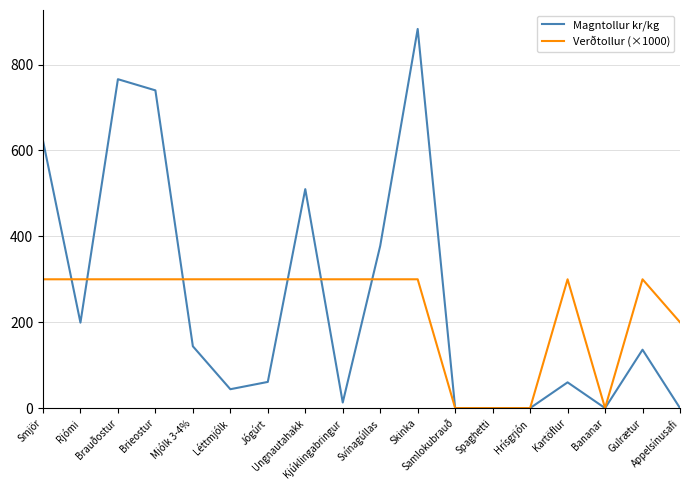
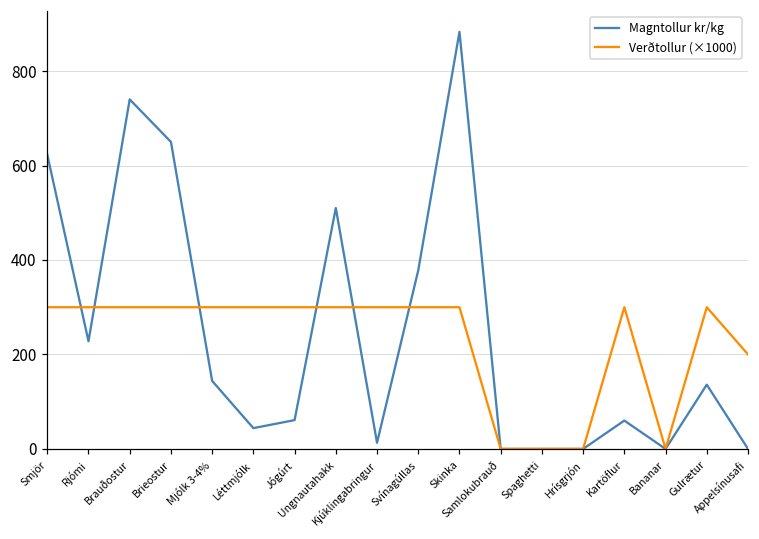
Magntollur kr/kg, Rjómi: 200 -> 230
Magntollur kr/kg, Brauðostur: 770 -> 740
Magntollur kr/kg, Brieostur: 740 -> 650
